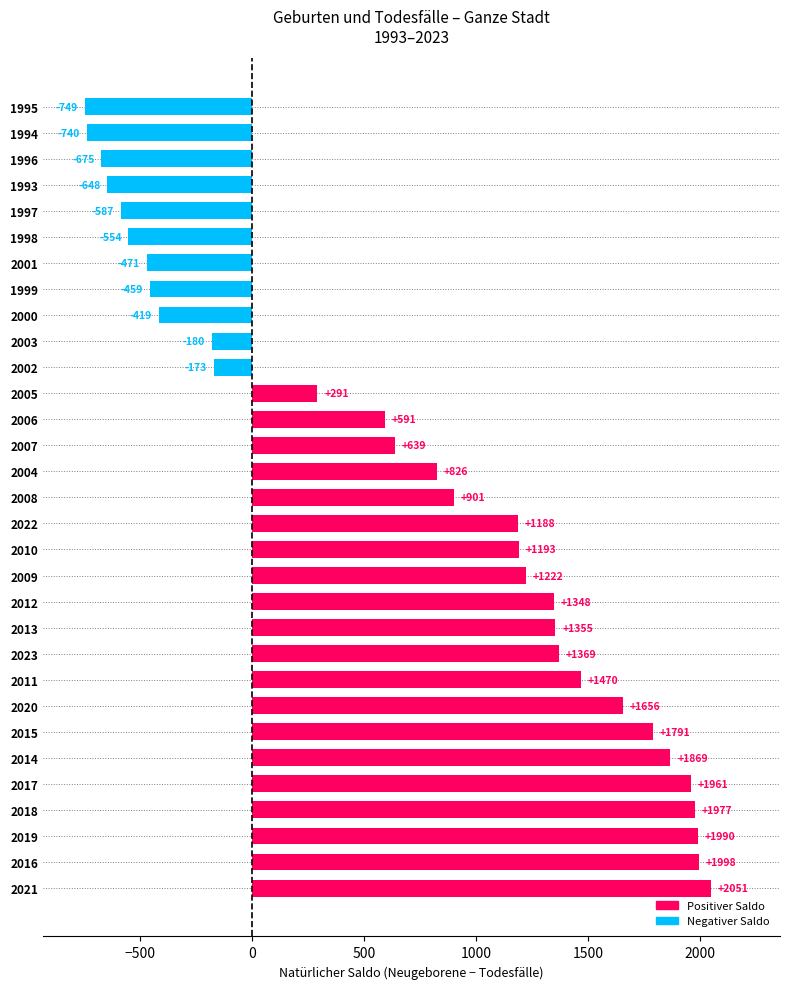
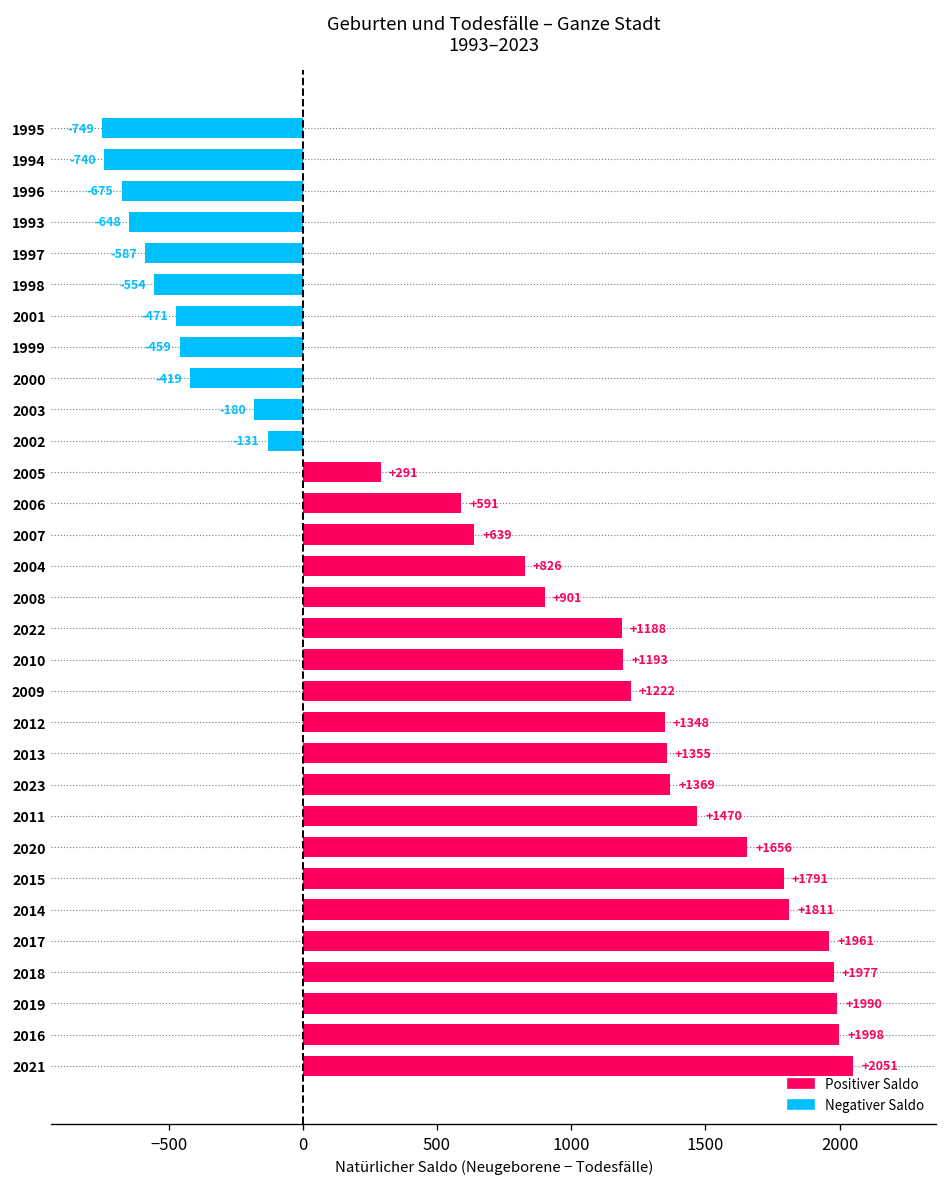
2002: -173 -> -131
2014: +1869 -> +1811
